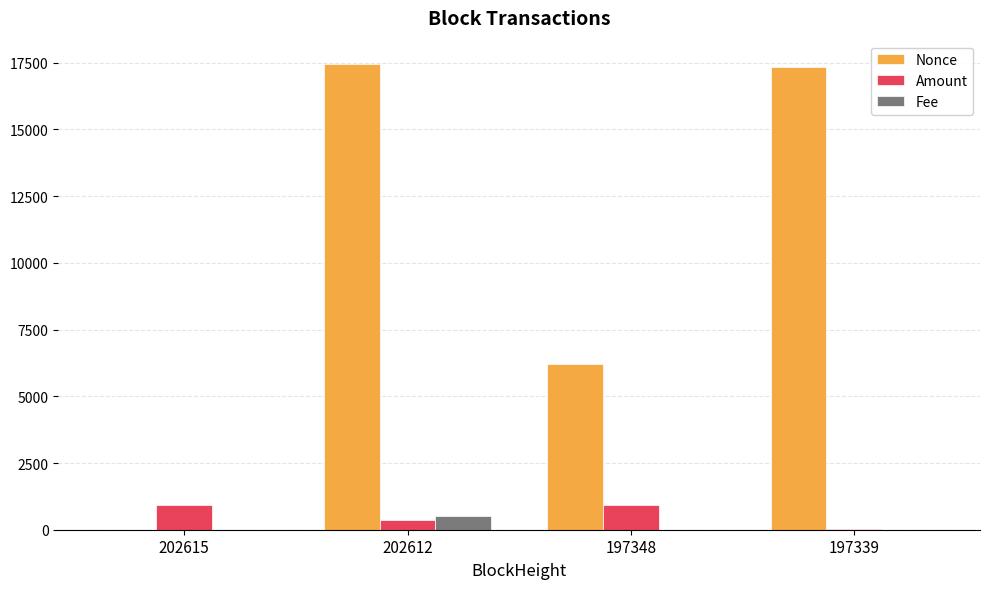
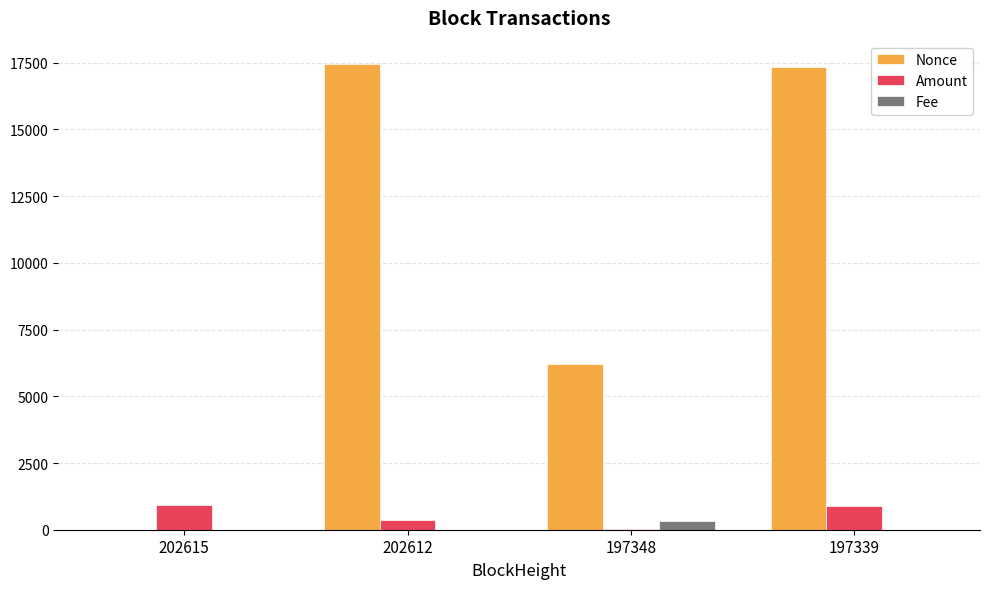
Fee, 202612: 500 -> 0
Amount, 197348: 900 -> 0
Fee, 197348: 0 -> 300
Amount, 197339: 0 -> 900
